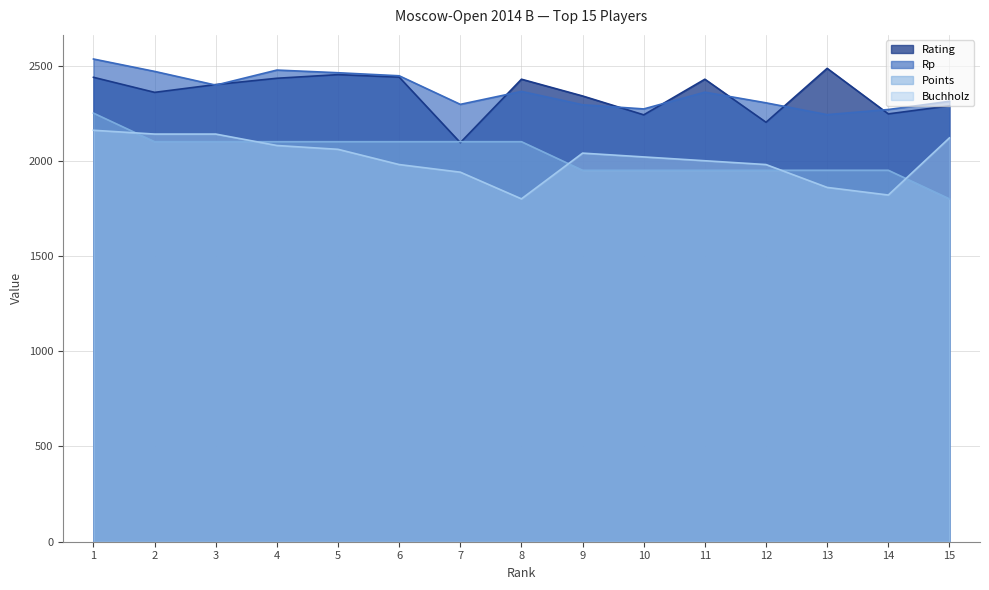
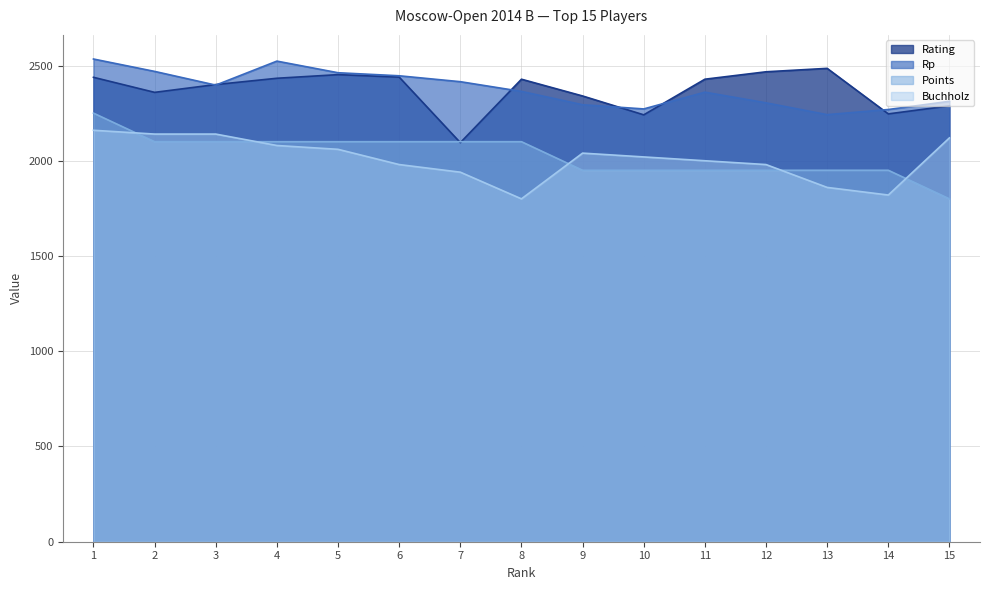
Rp, 4: 2480 -> 2520
Rp, 7: 2300 -> 2420
Rating, 12: 2200 -> 2470
